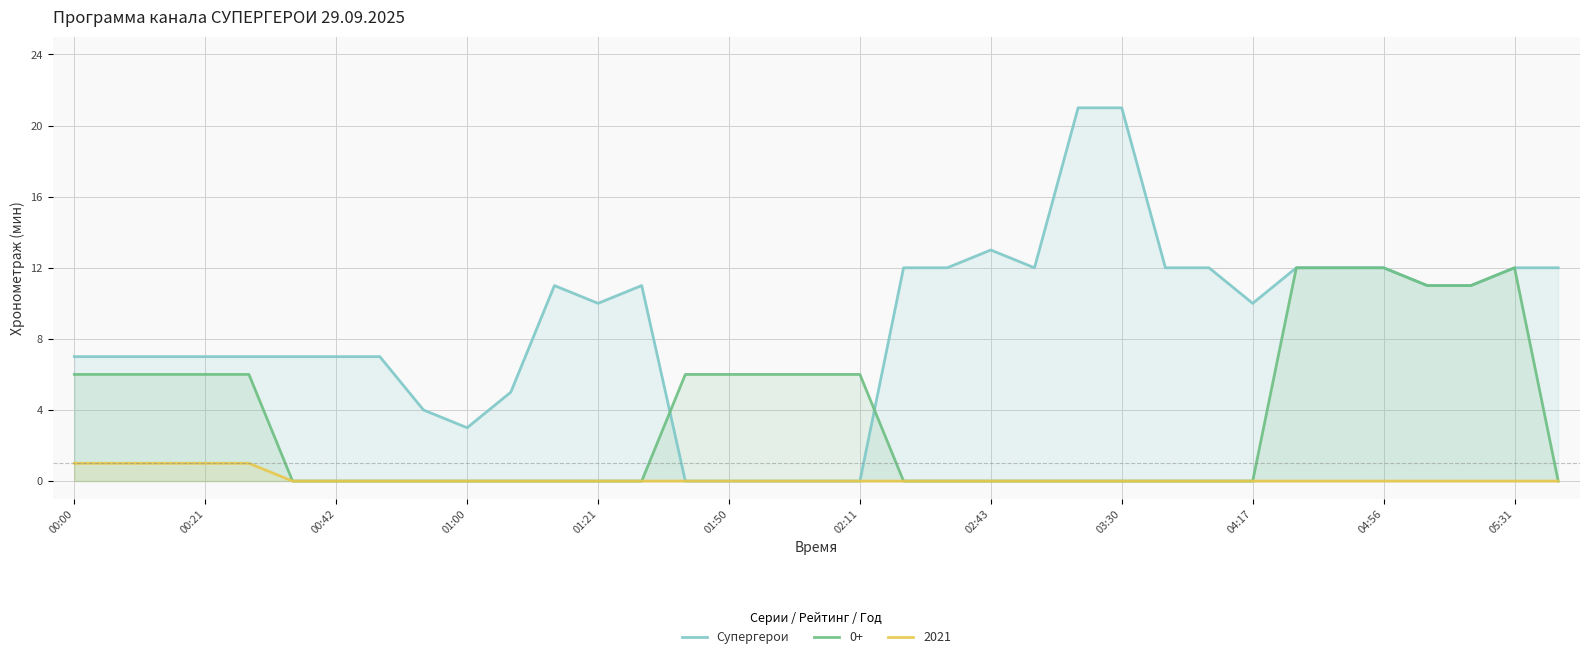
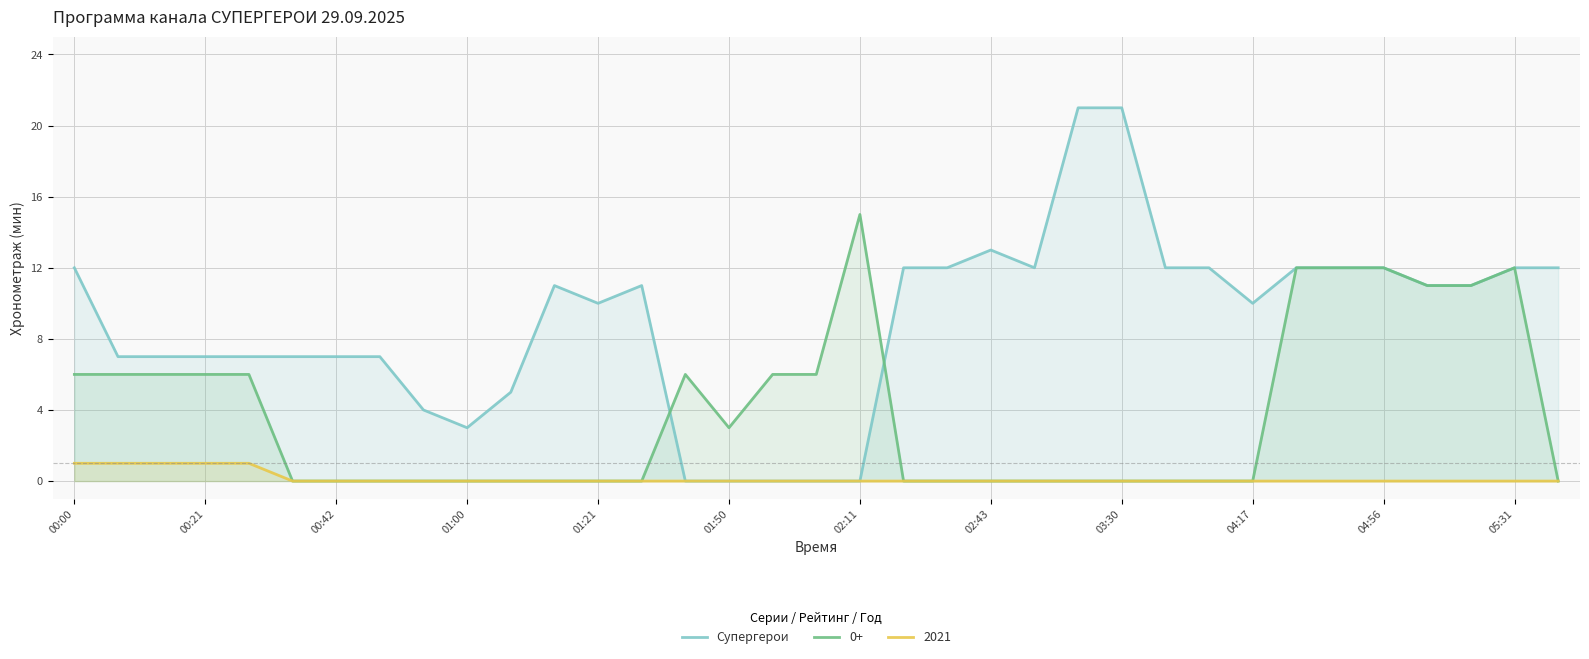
Супергерои, 00:00: 7 -> 12
0+, 01:50: 6 -> 3
0+, 02:11: 6 -> 15
